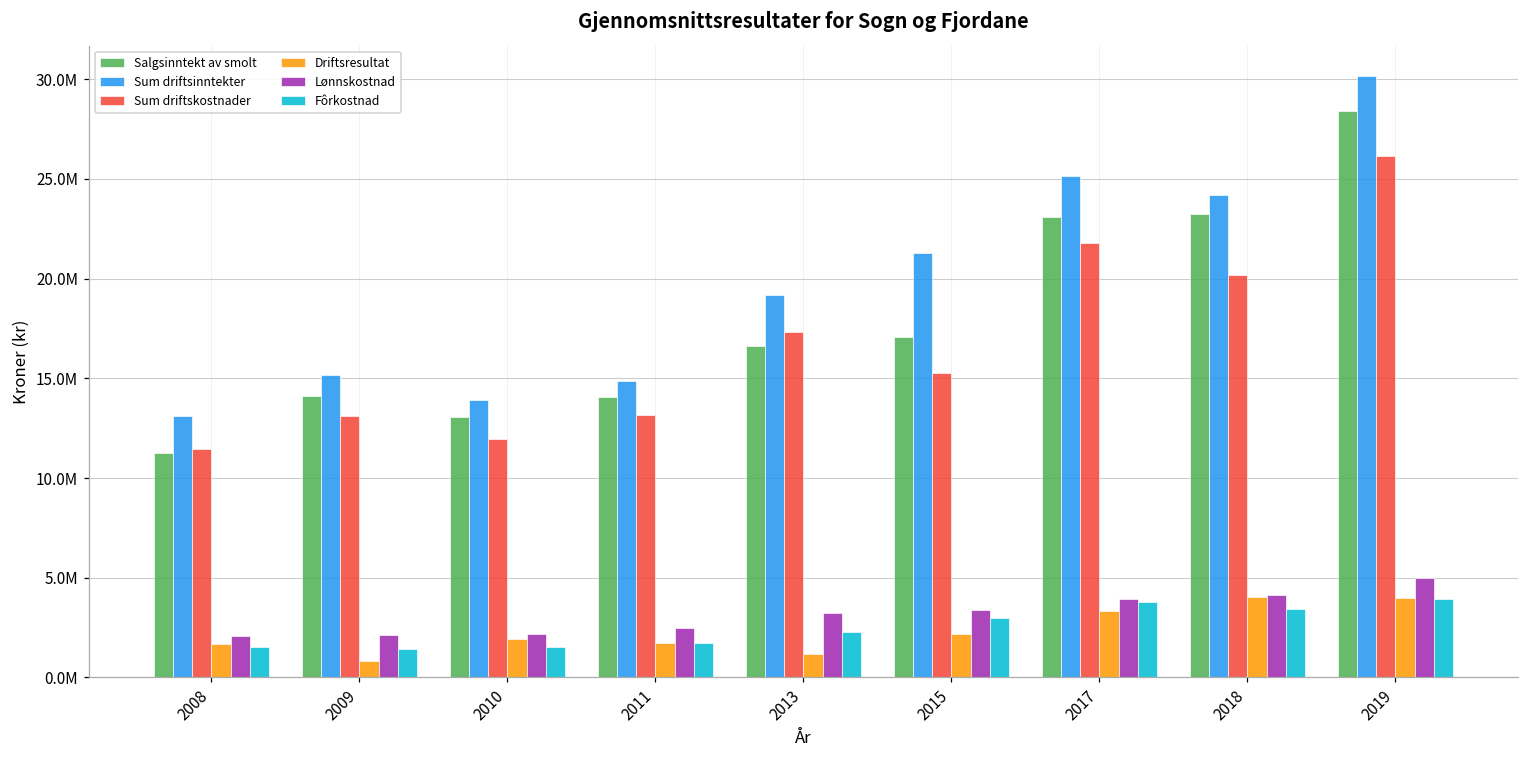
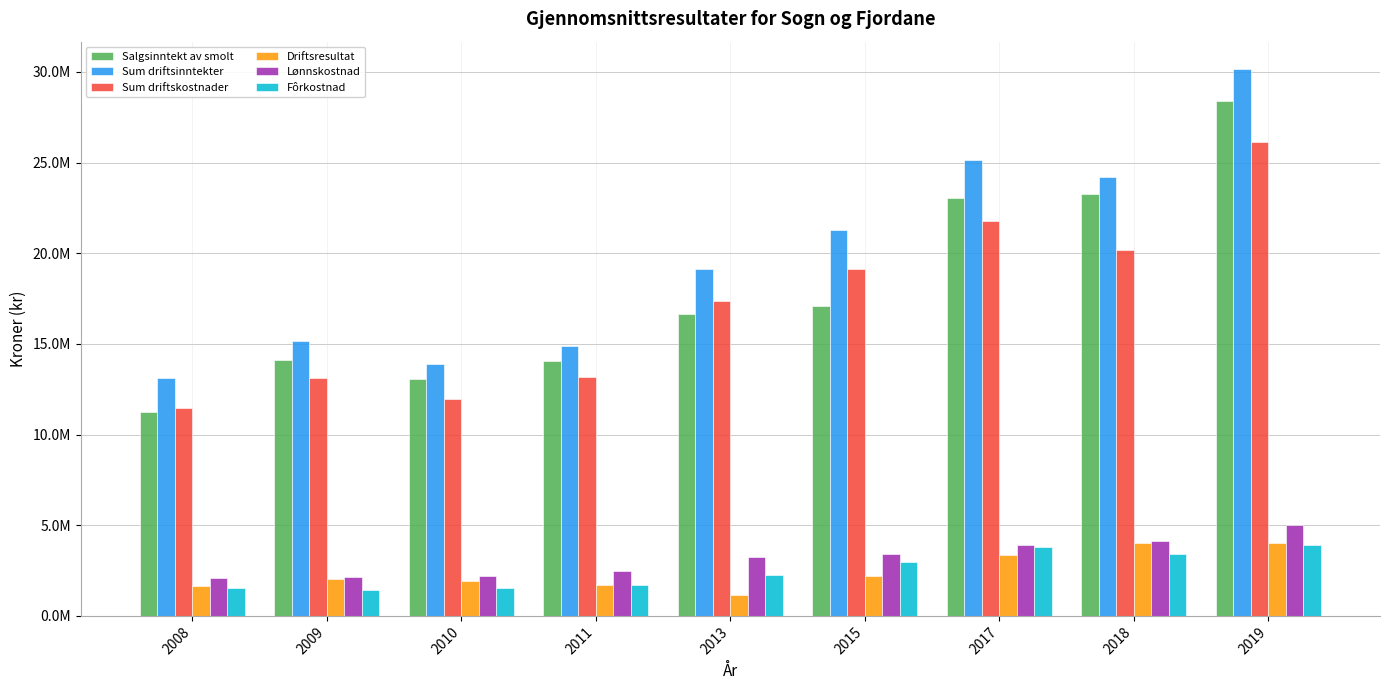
Driftsresultat, 2009: 800000 -> 2100000
Sum driftskostnader, 2015: 15200000 -> 19100000
